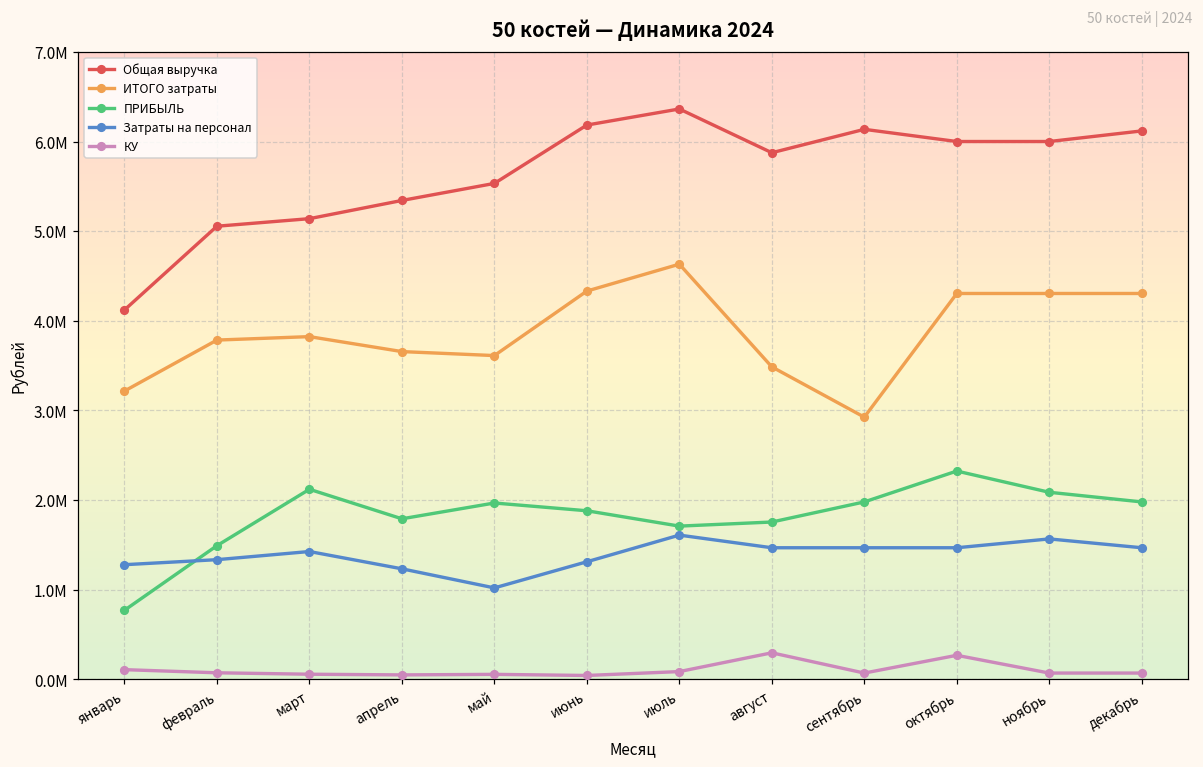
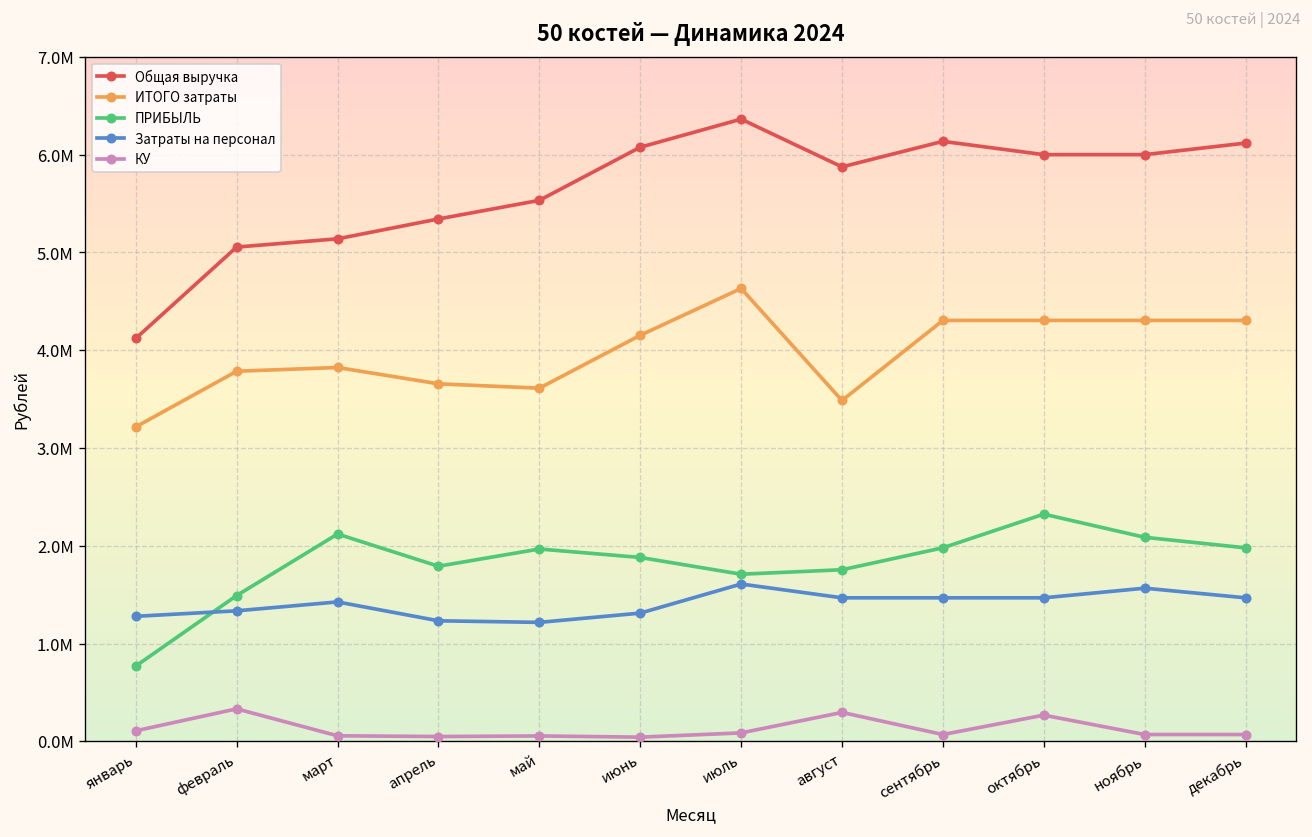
КУ, февраль: 100000 -> 300000
Затраты на персонал, май: 1000000 -> 1200000
Общая выручка, июнь: 6200000 -> 6100000
ИТОГО затраты, июнь: 4300000 -> 4200000
ИТОГО затраты, сентябрь: 2900000 -> 4300000
